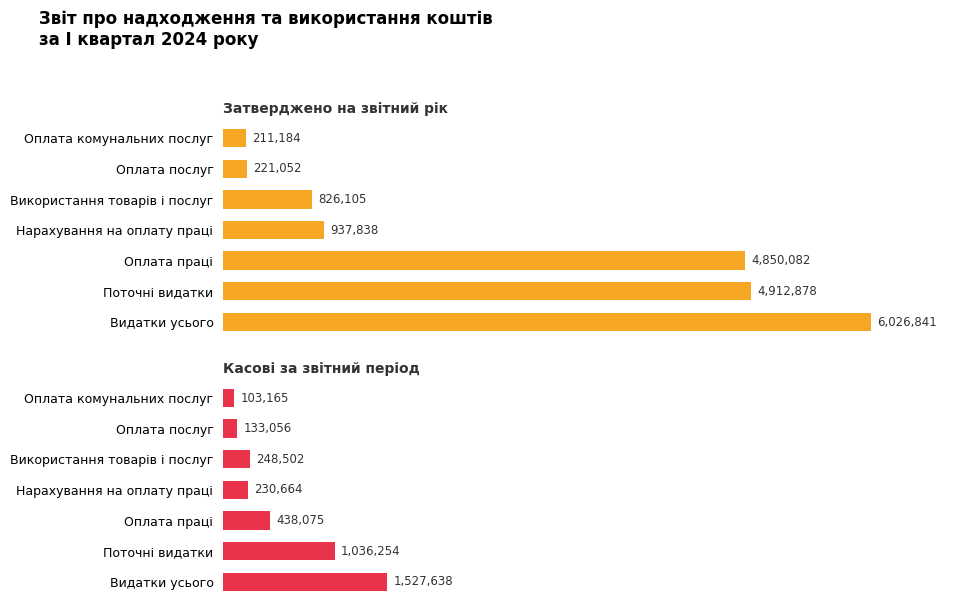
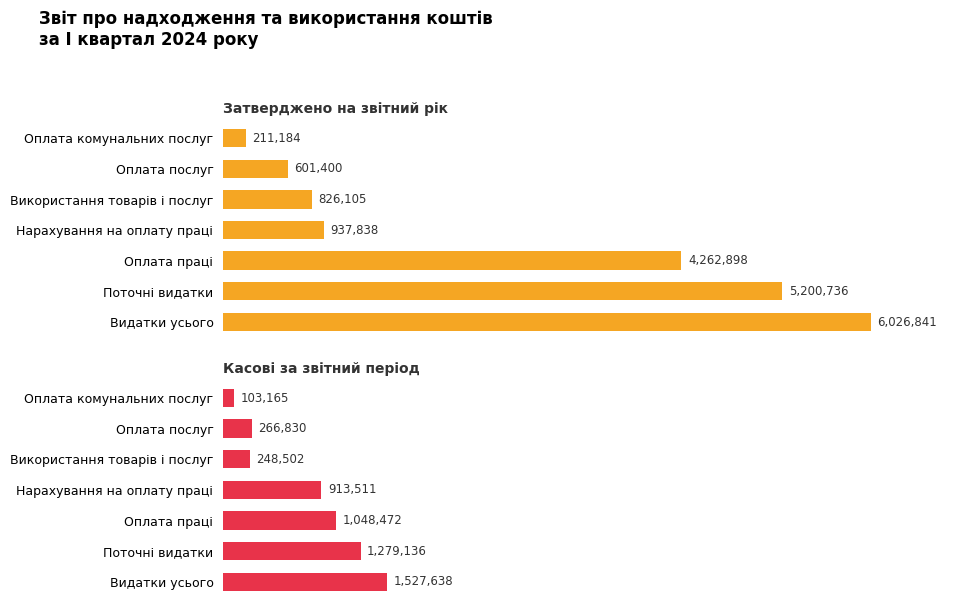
Затверджено на звітний рік, Оплата послуг: 221,052 -> 601,400
Затверджено на звітний рік, Оплата праці: 4,850,082 -> 4,262,898
Затверджено на звітний рік, Поточні видатки: 4,912,878 -> 5,200,736
Касові за звітний період, Оплата послуг: 133,056 -> 266,830
Касові за звітний період, Нарахування на оплату праці: 230,664 -> 913,511
Касові за звітний період, Оплата праці: 438,075 -> 1,048,472
Касові за звітний період, Поточні видатки: 1,036,254 -> 1,279,136
